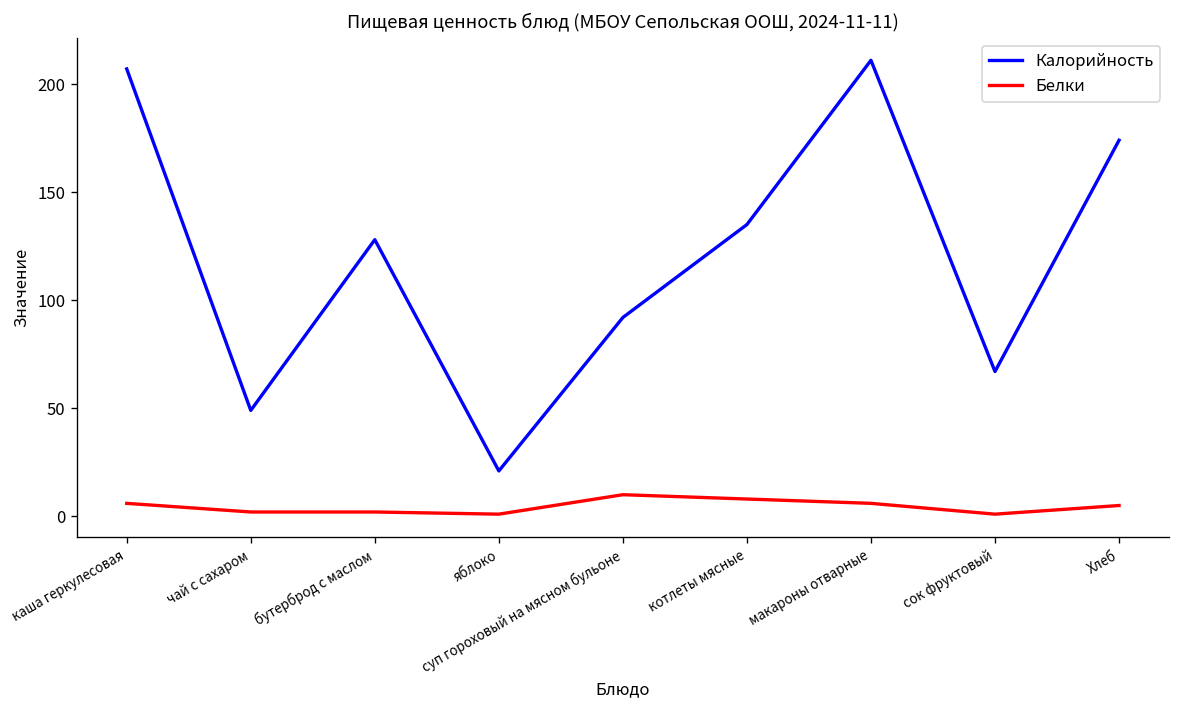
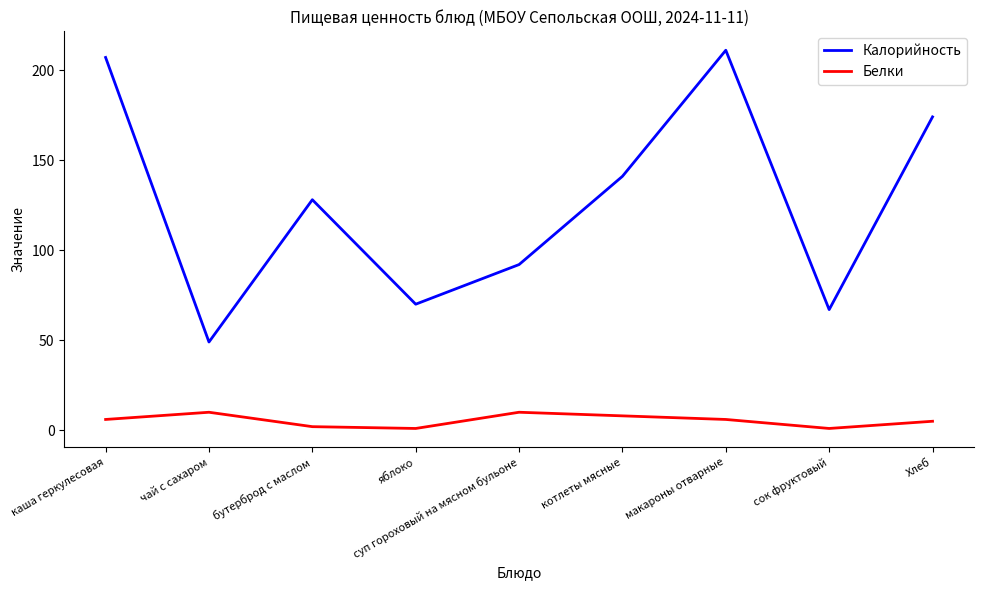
Белки, чай с сахаром: 2 -> 10
Калорийность, яблоко: 21 -> 70
Калорийность, котлеты мясные: 135 -> 141
